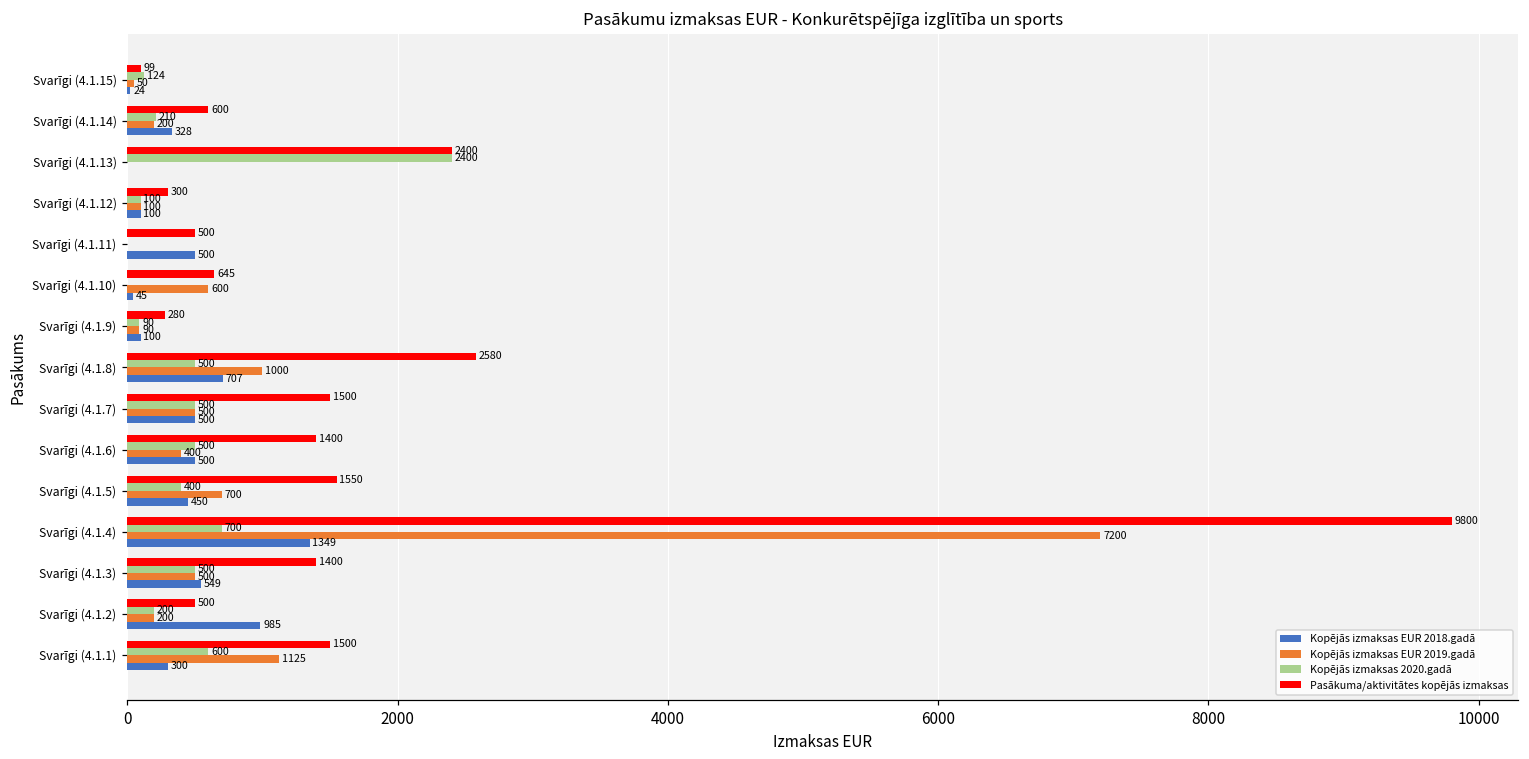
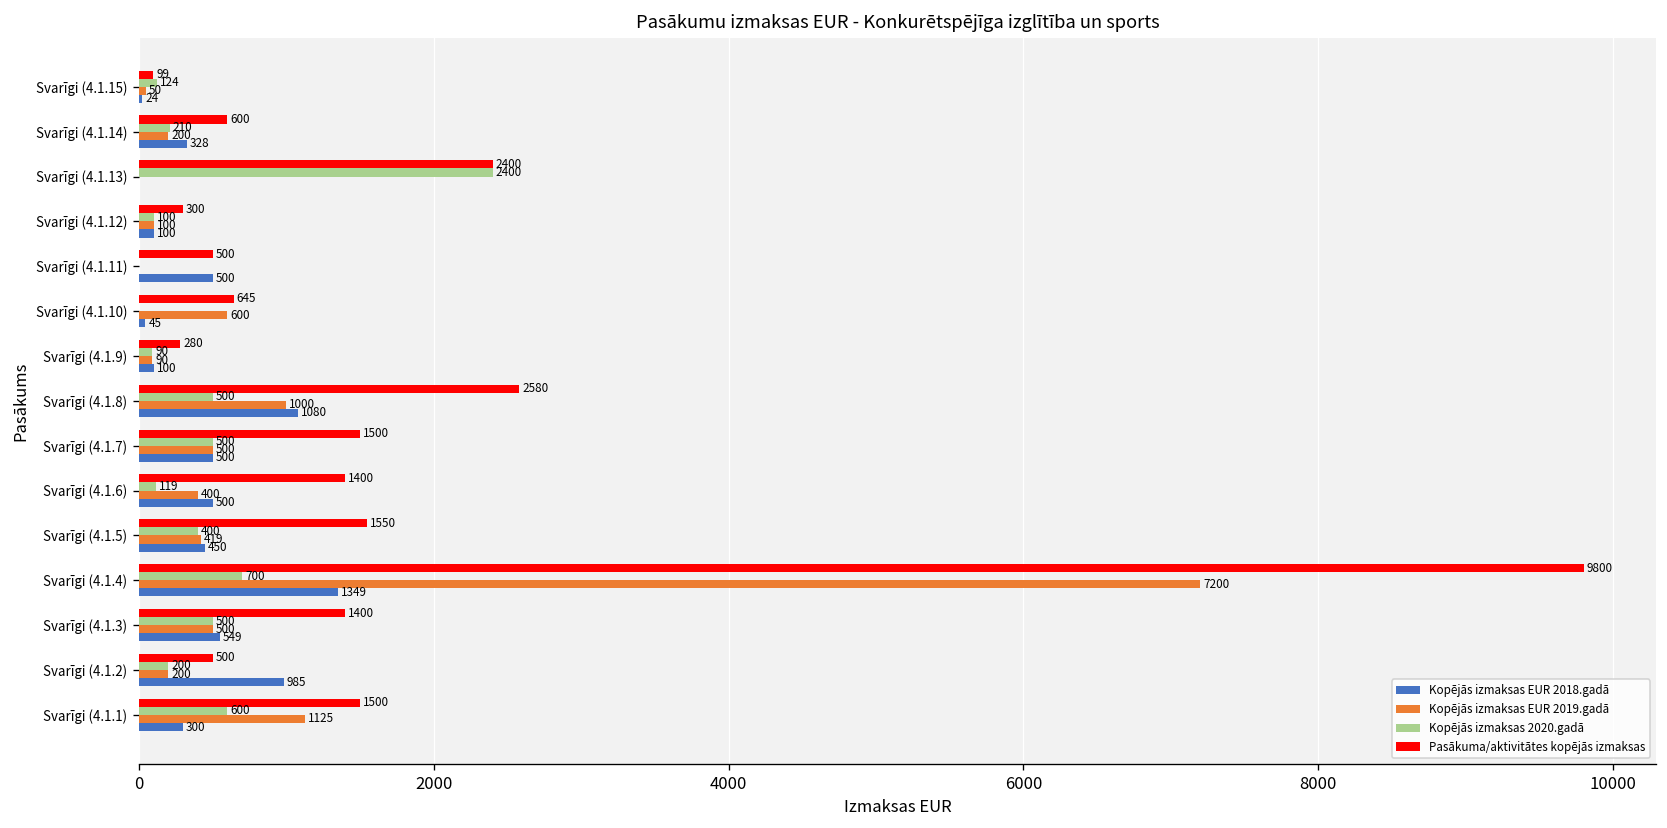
Kopējās izmaksas EUR 2018.gadā, Svarīgi (4.1.8): 707 -> 1080
Kopējās izmaksas 2020.gadā, Svarīgi (4.1.6): 500 -> 119
Kopējās izmaksas EUR 2019.gadā, Svarīgi (4.1.5): 700 -> 419
